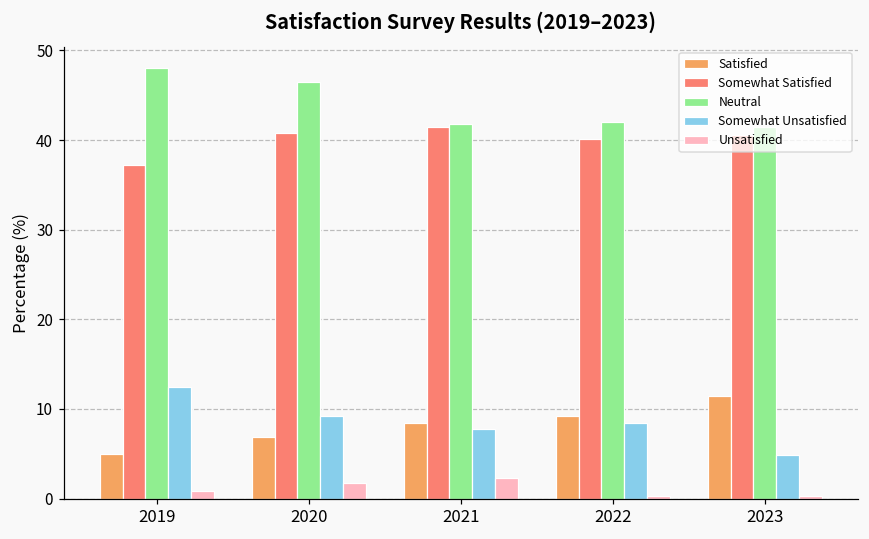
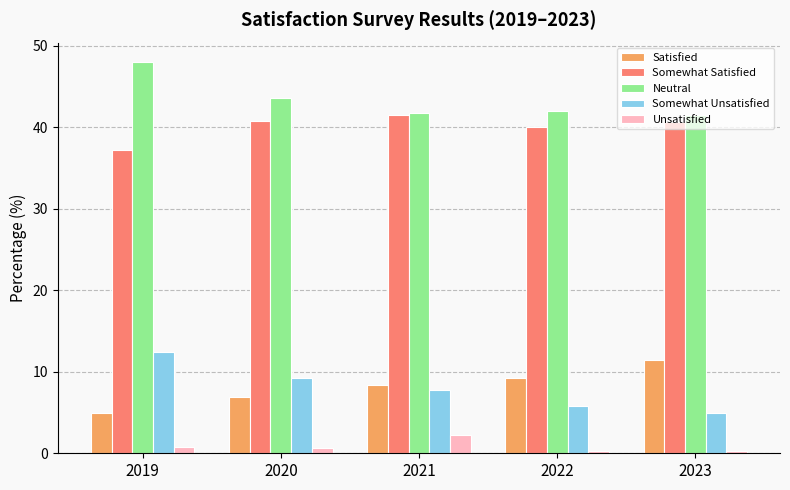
Neutral, 2020: 47 -> 44
Unsatisfied, 2020: 2 -> 1
Somewhat Unsatisfied, 2022: 8 -> 6
